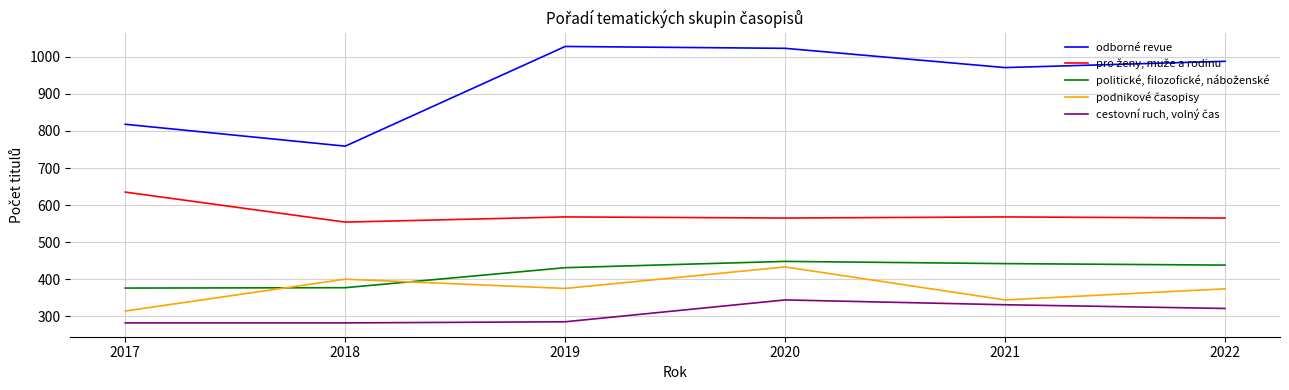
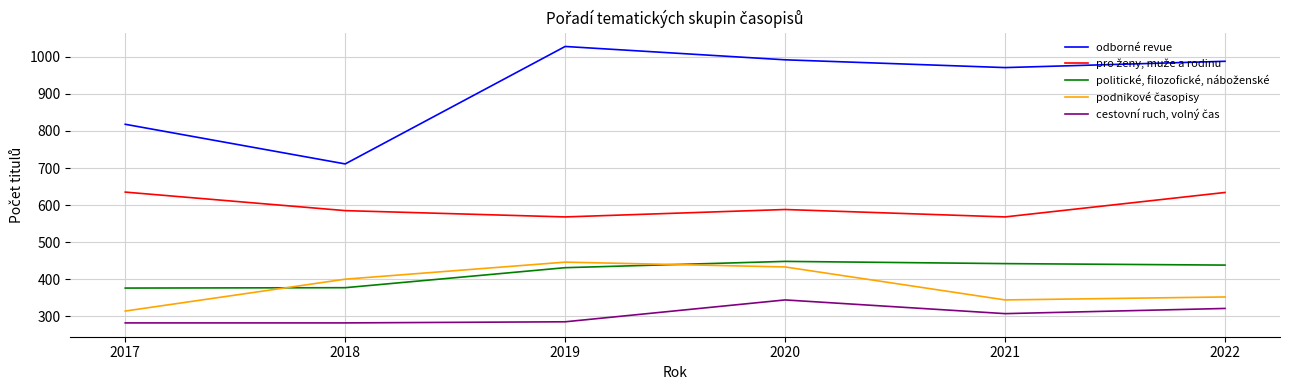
odborné revue, 2018: 760 -> 710
pro ženy, muže a rodinu, 2018: 550 -> 590
podnikové časopisy, 2019: 380 -> 450
odborné revue, 2020: 1020 -> 990
pro ženy, muže a rodinu, 2020: 570 -> 590
cestovní ruch, volný čas, 2021: 330 -> 310
pro ženy, muže a rodinu, 2022: 570 -> 630
podnikové časopisy, 2022: 370 -> 350
